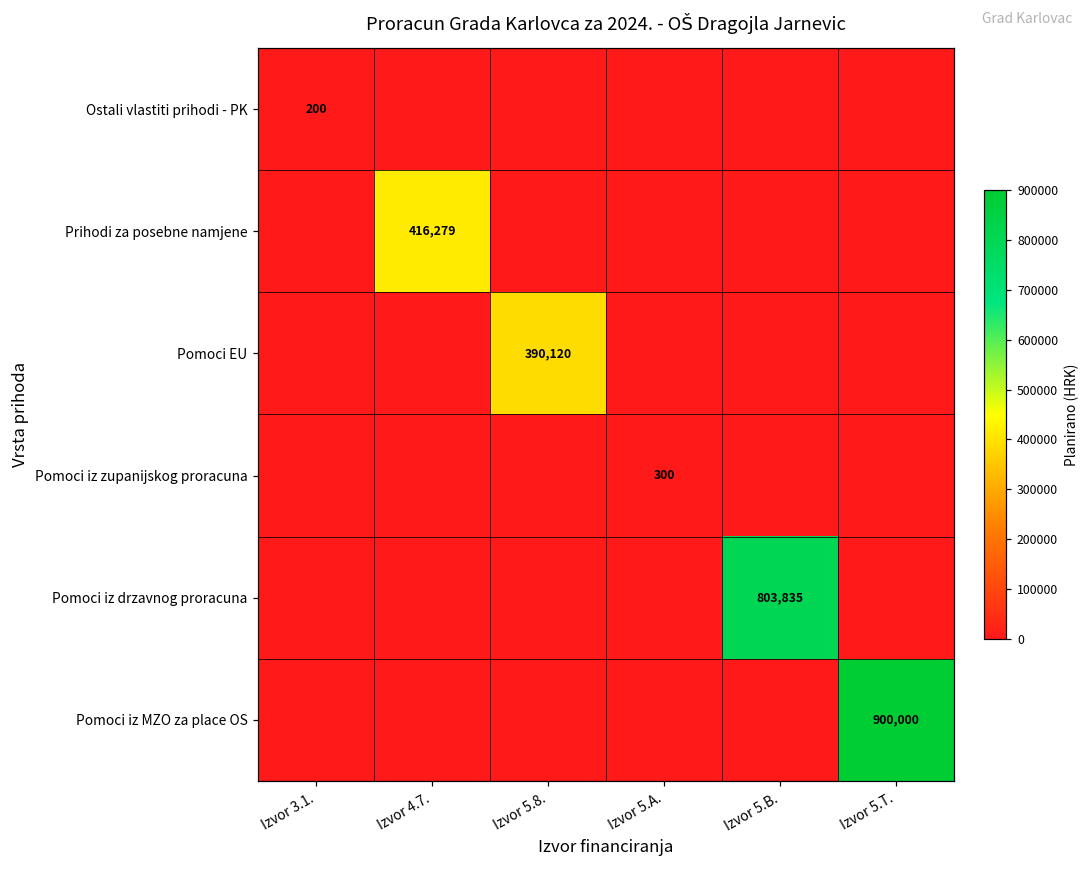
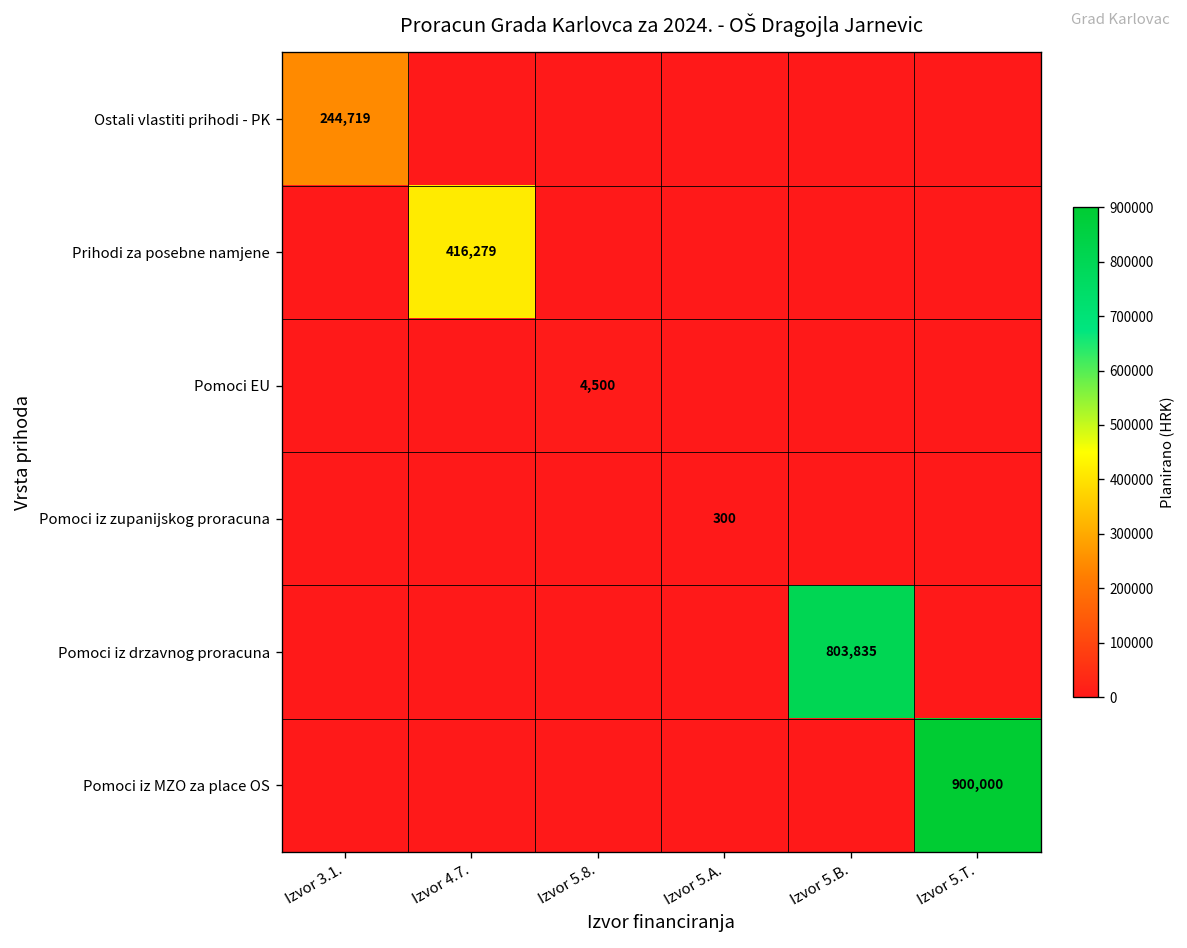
Ostali vlastiti prihodi - PK, Izvor 3.1.: 200 -> 244,719
Pomoci EU, Izvor 5.8.: 390,120 -> 4,500
